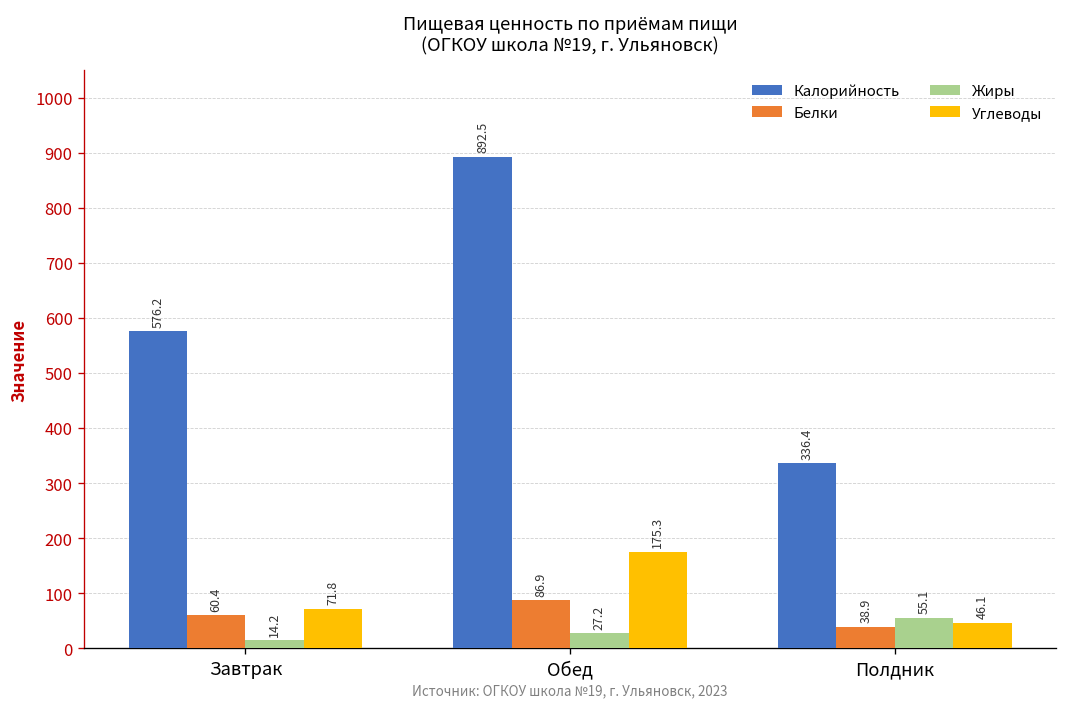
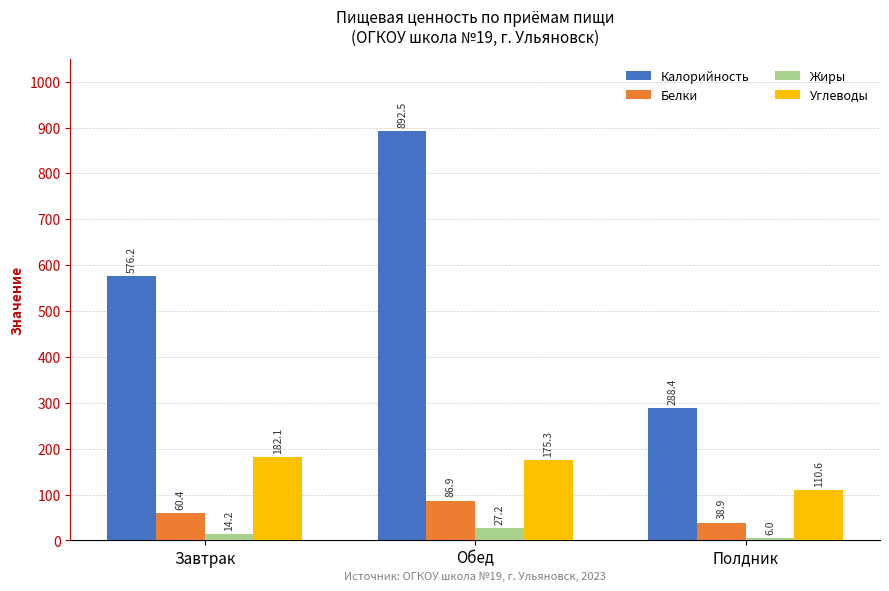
Углеводы, Завтрак: 71.8 -> 182.1
Калорийность, Полдник: 336.4 -> 288.4
Жиры, Полдник: 55.1 -> 6.0
Углеводы, Полдник: 46.1 -> 110.6
